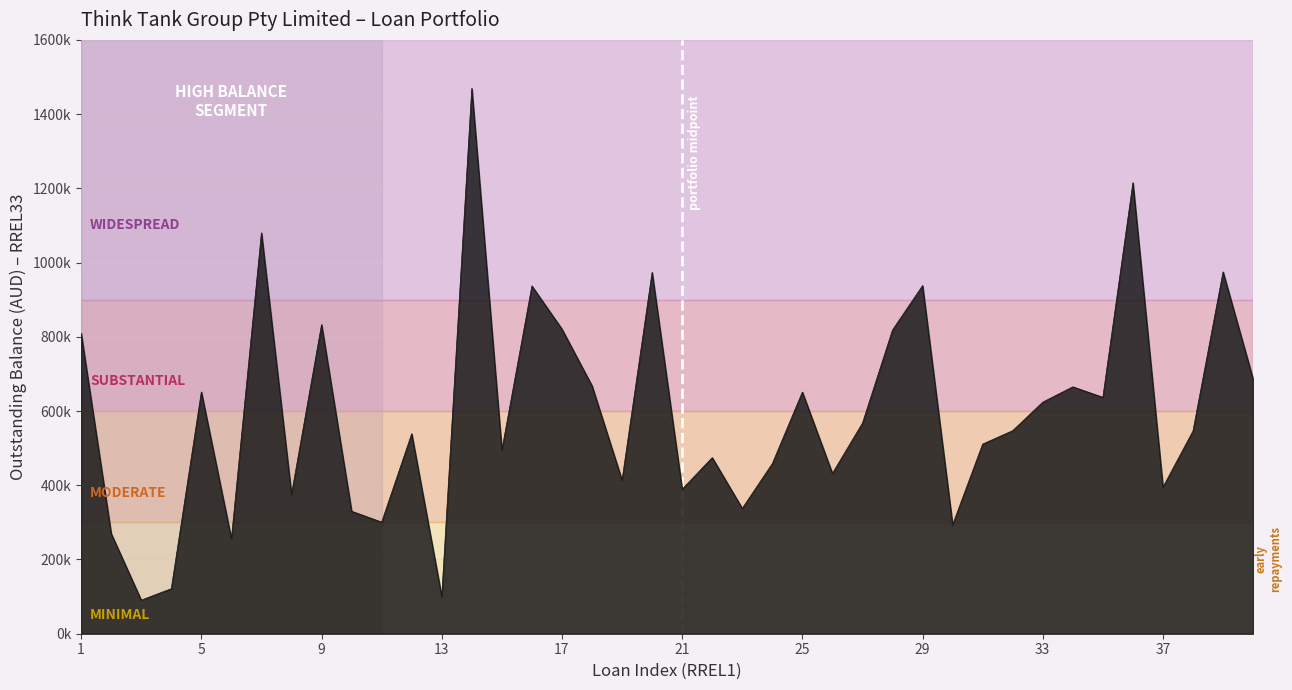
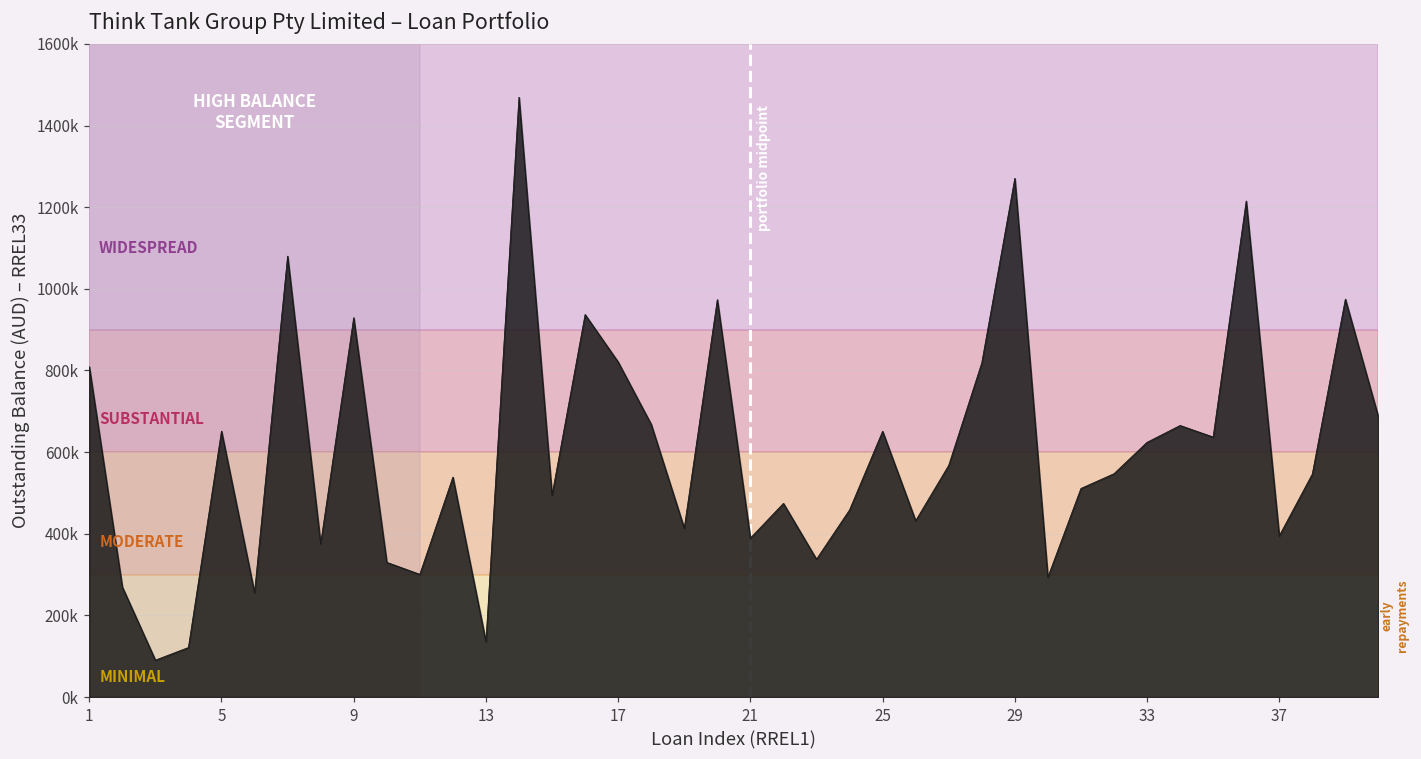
9: 830000 -> 930000
13: 100000 -> 140000
29: 940000 -> 1270000
